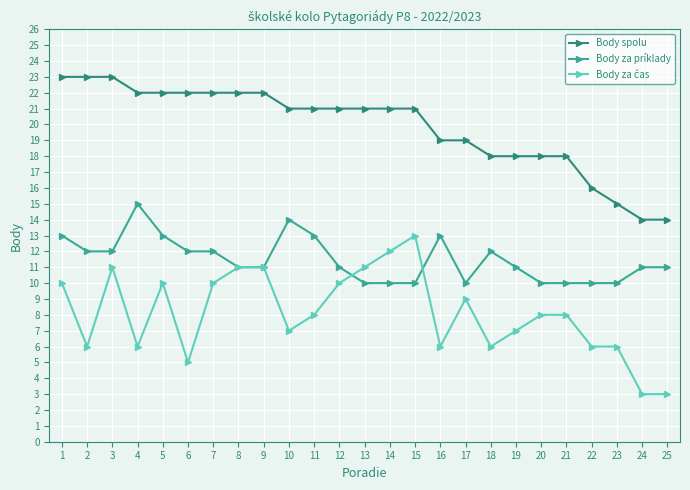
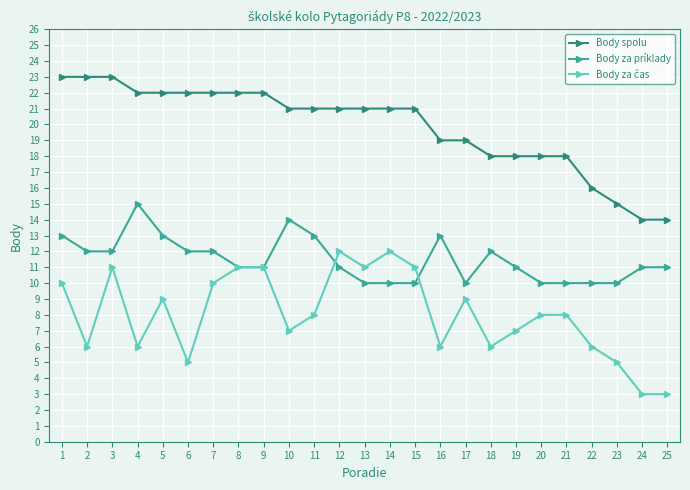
Body za čas, 5: 10 -> 9
Body za čas, 12: 10 -> 12
Body za čas, 15: 13 -> 11
Body za čas, 23: 6 -> 5
